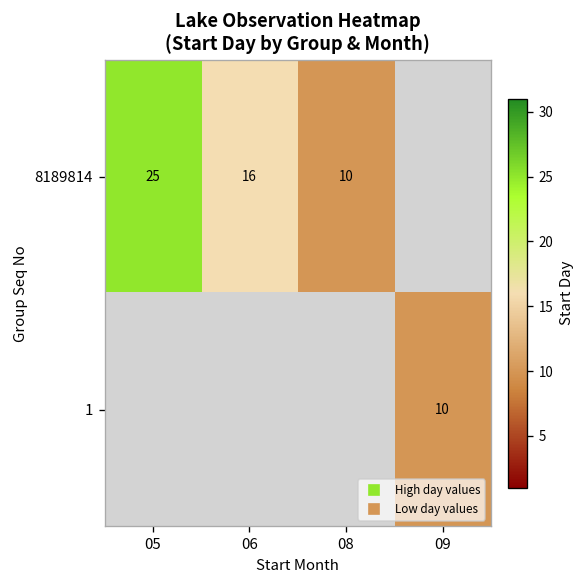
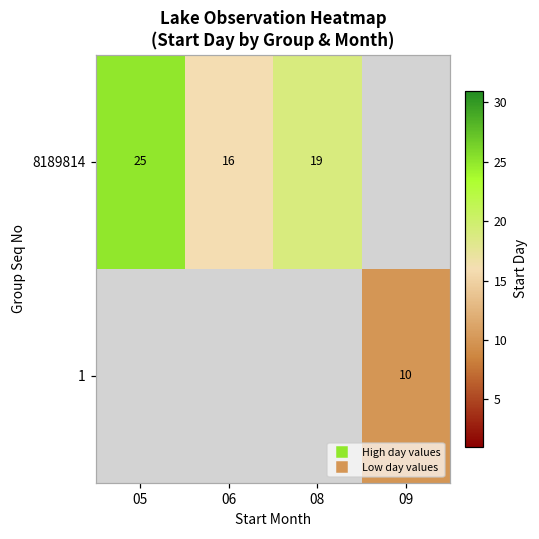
8189814, 08: 10 -> 19
